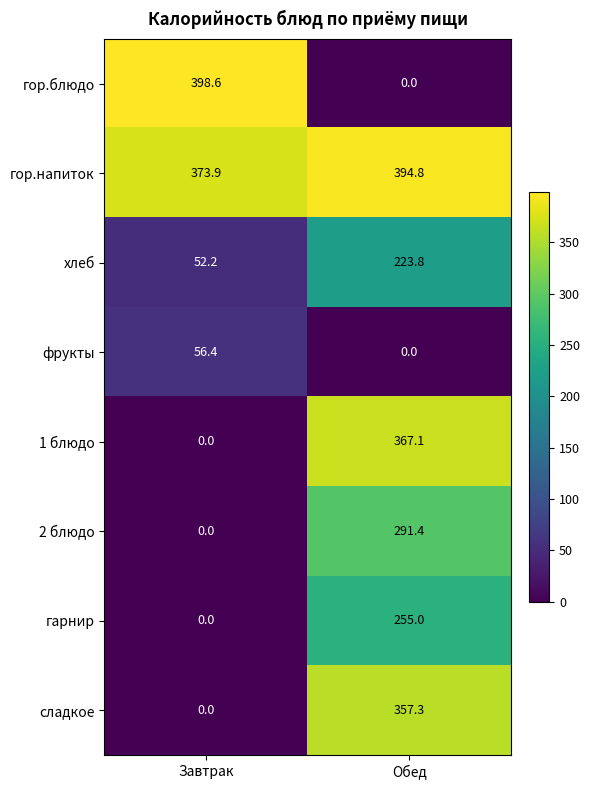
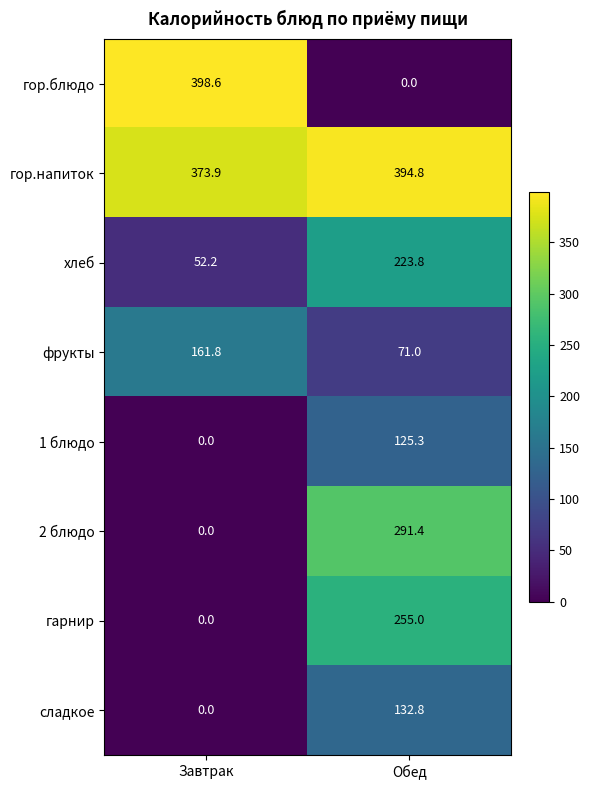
фрукты, Завтрак: 56.4 -> 161.8
фрукты, Обед: 0.0 -> 71.0
1 блюдо, Обед: 367.1 -> 125.3
сладкое, Обед: 357.3 -> 132.8
